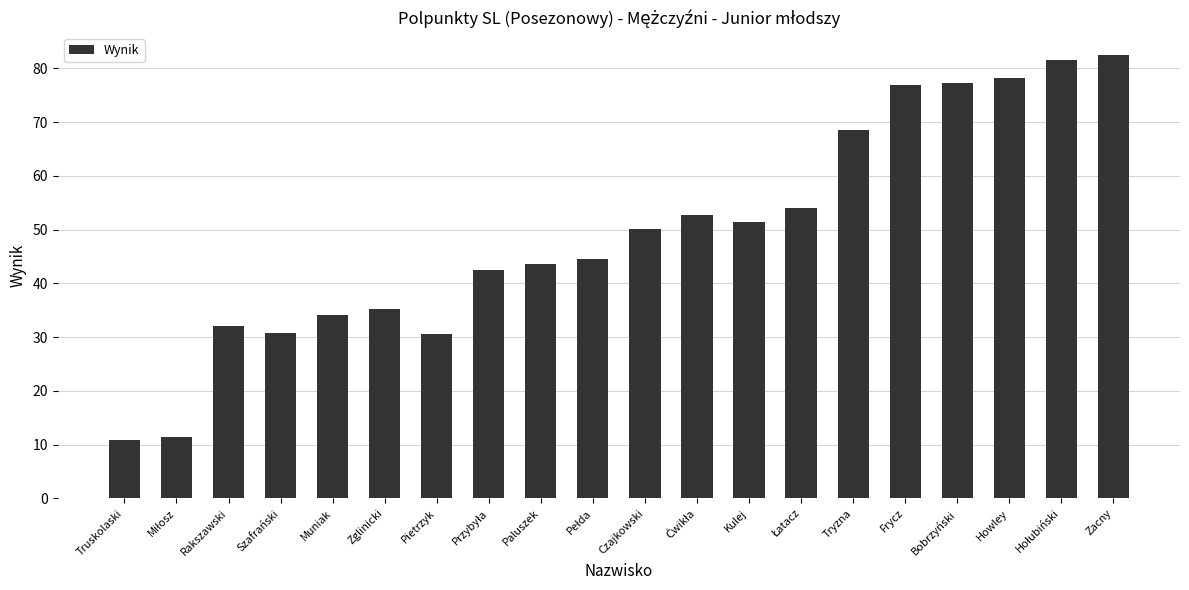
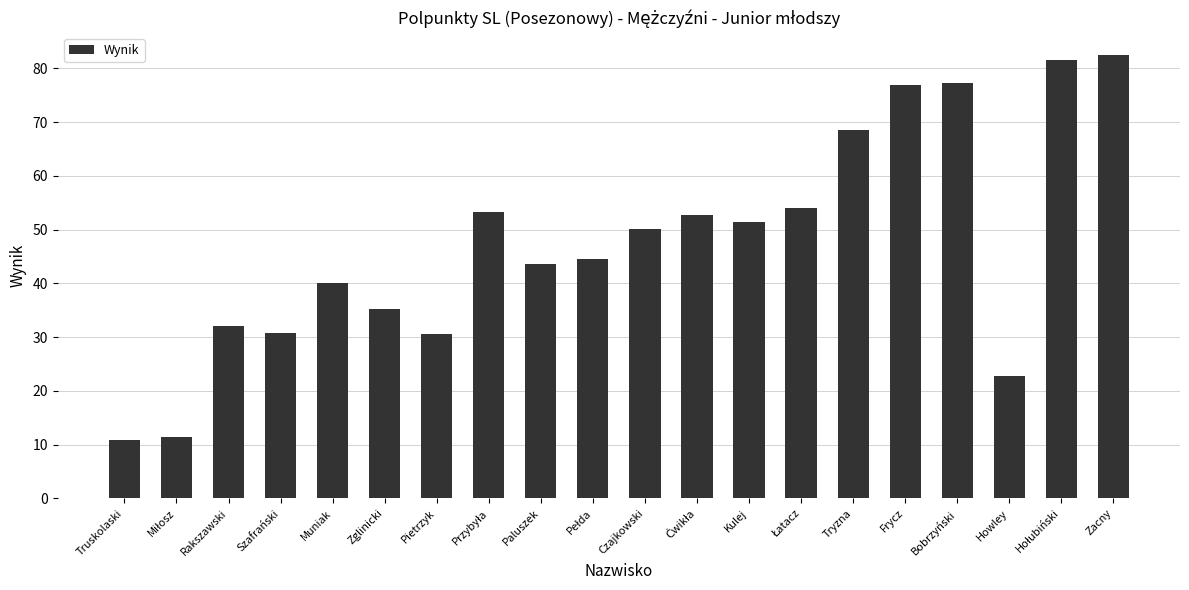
Muniak: 34 -> 40
Przybyła: 42 -> 53
Howley: 78 -> 23
